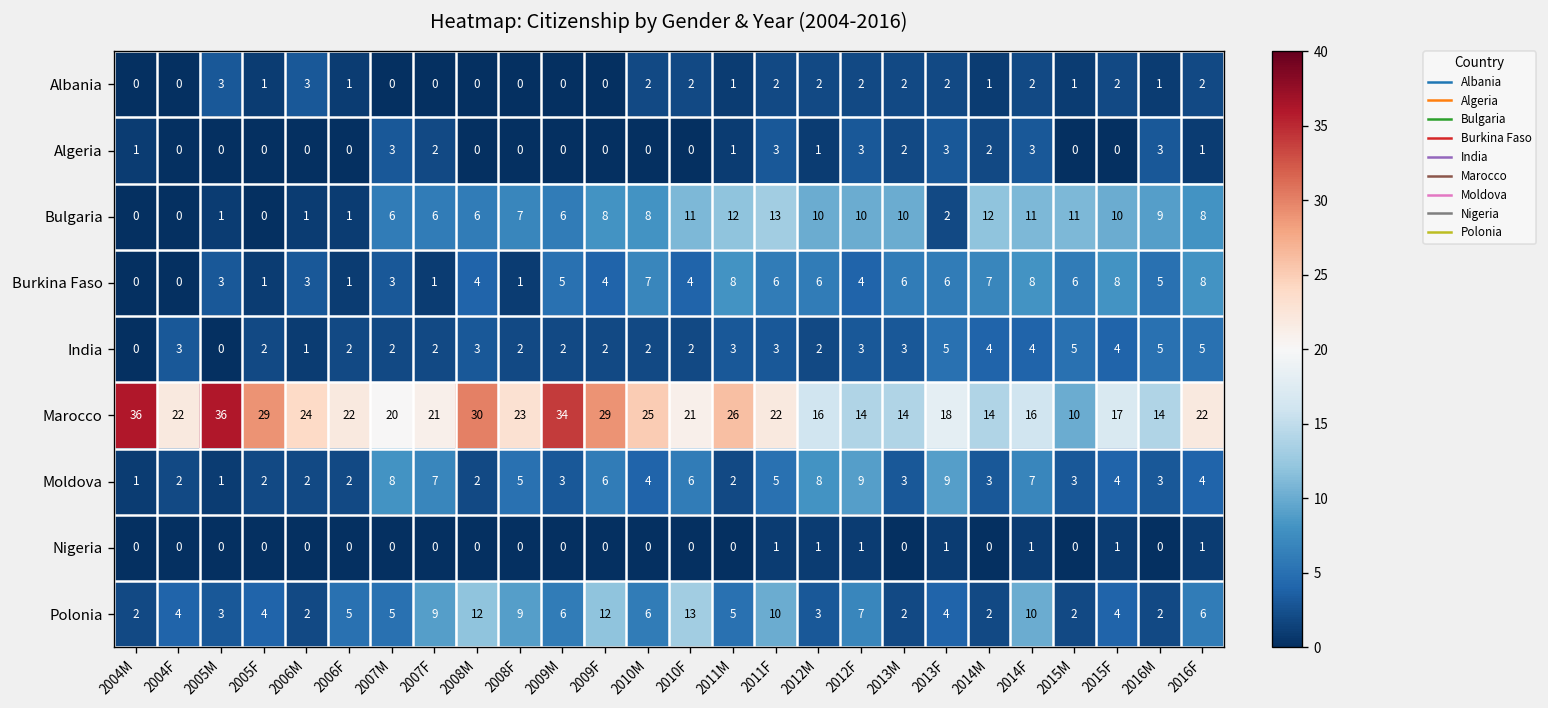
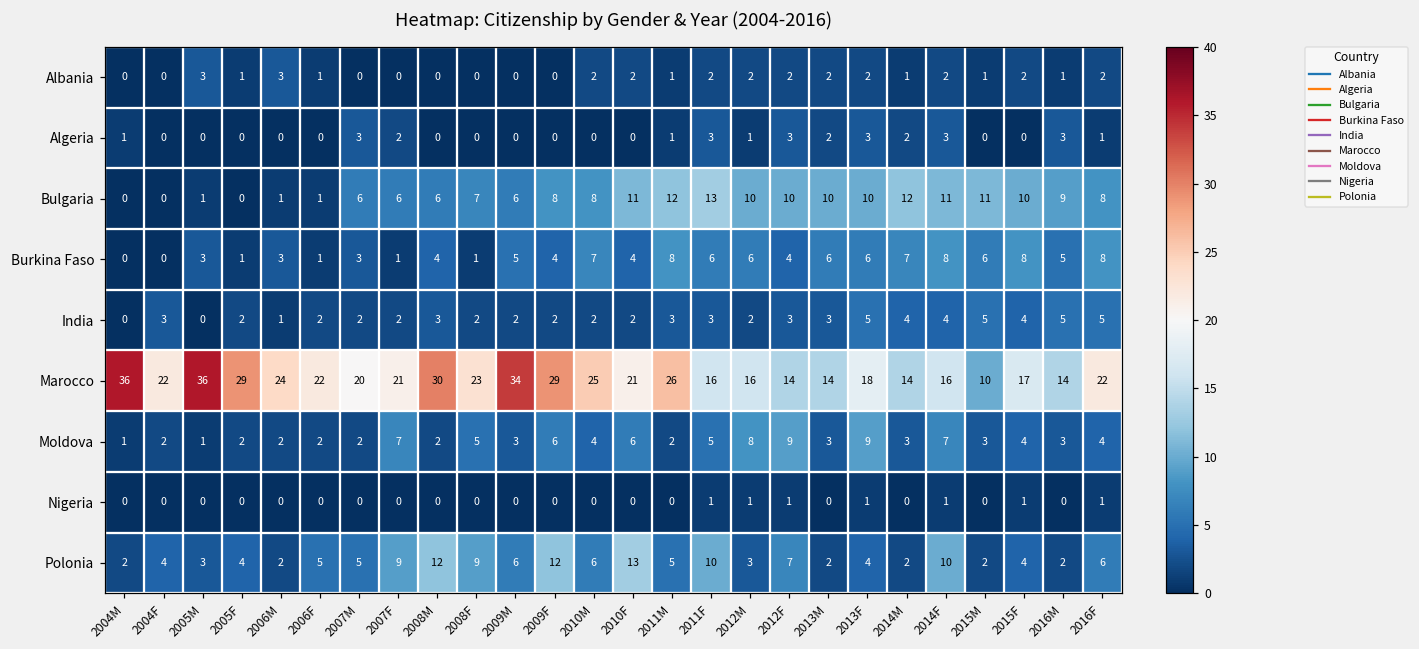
Bulgaria, 2013F: 2 -> 10
Marocco, 2011F: 22 -> 16
Moldova, 2007M: 8 -> 2
